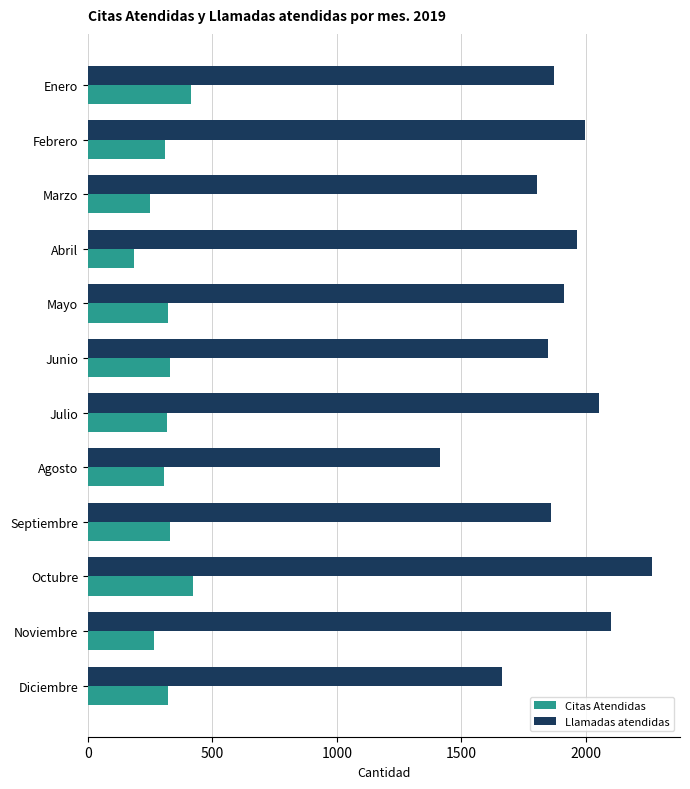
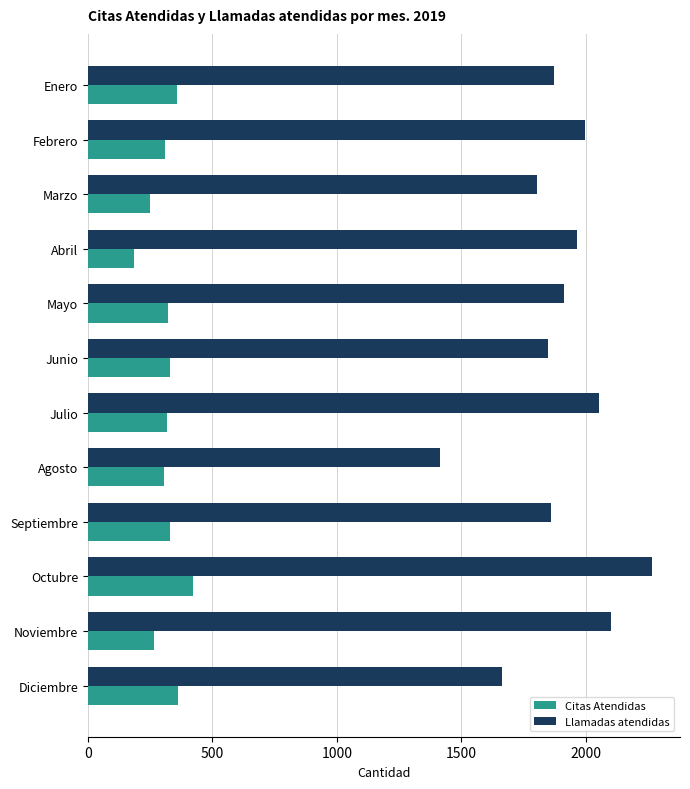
Citas Atendidas, Enero: 420 -> 360
Citas Atendidas, Diciembre: 320 -> 360
